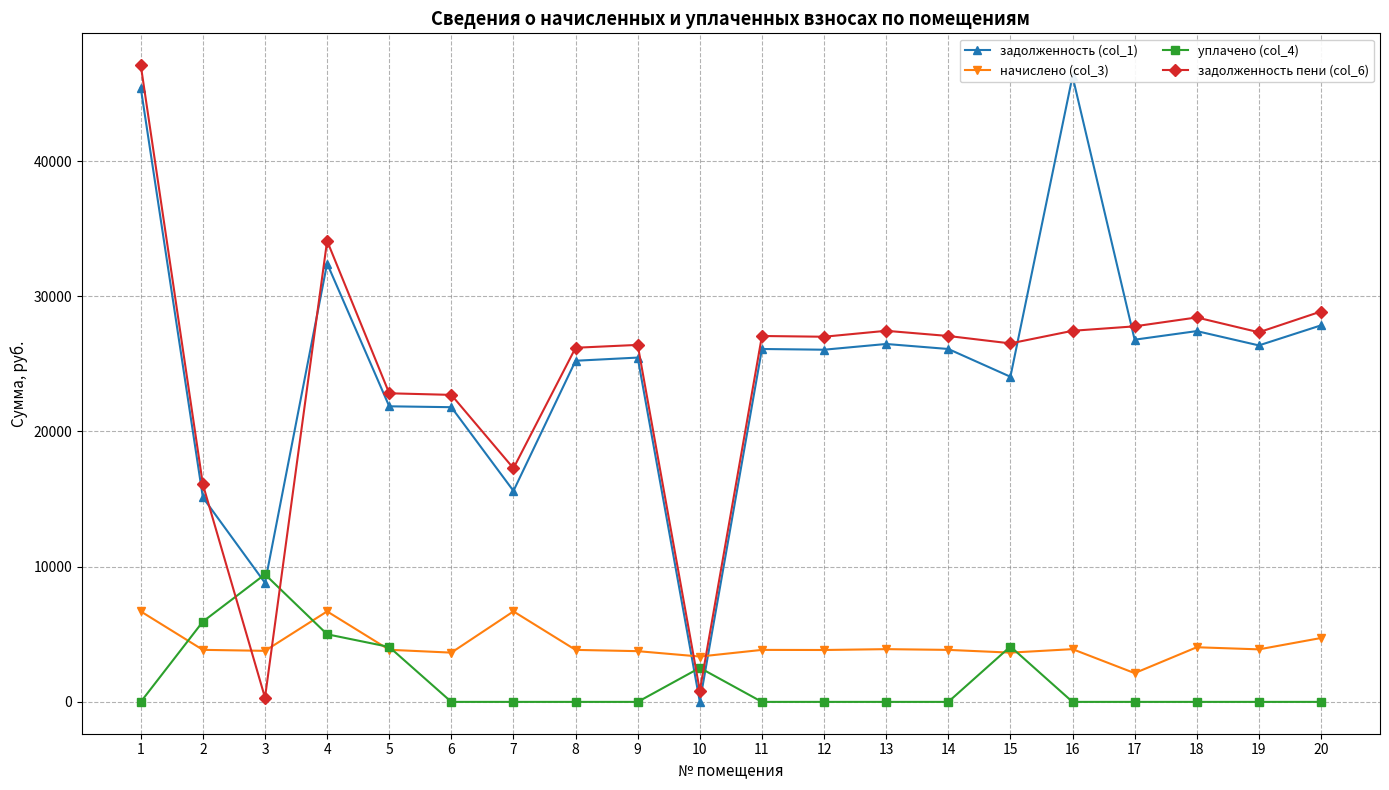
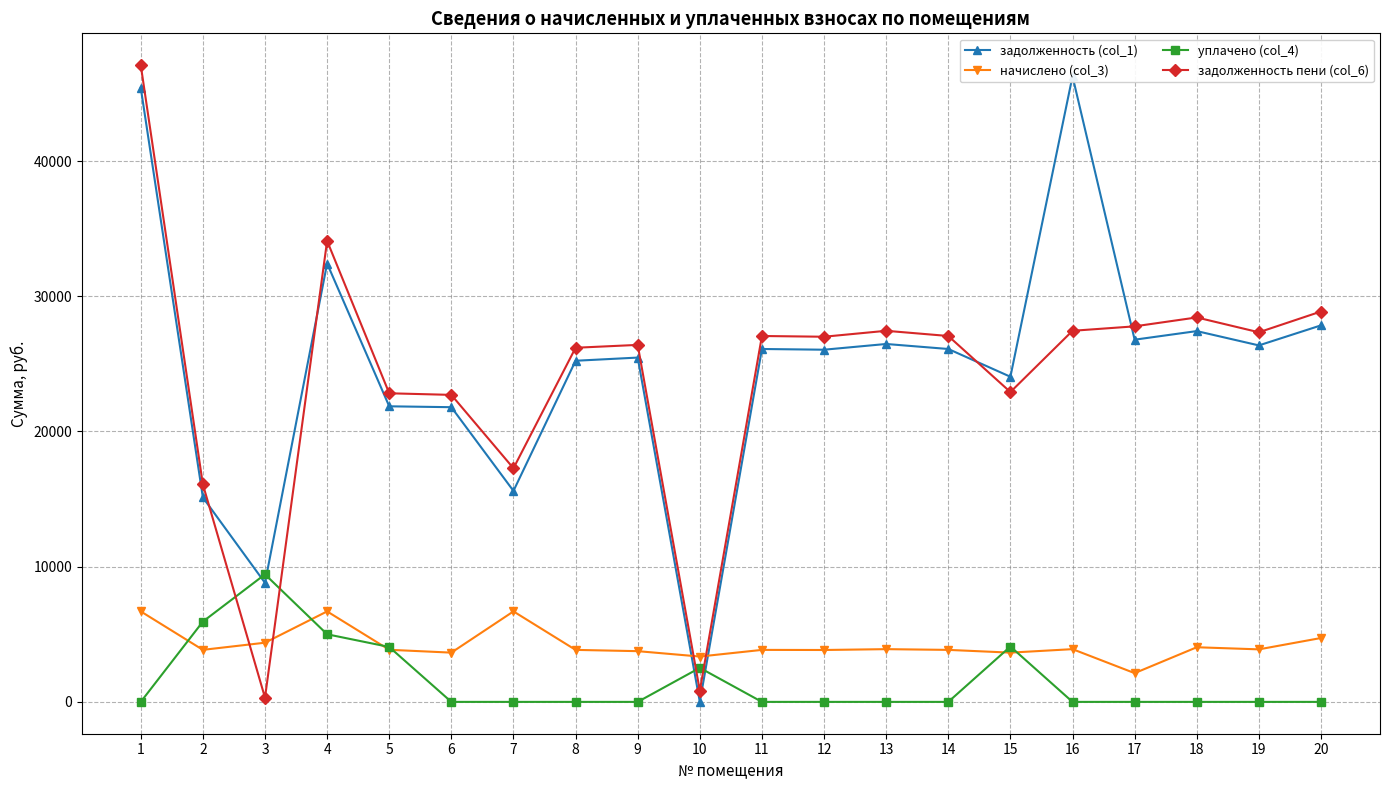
начислено (col_3), 3: 3800 -> 4400
задолженность пени (col_6), 15: 26500 -> 22900
